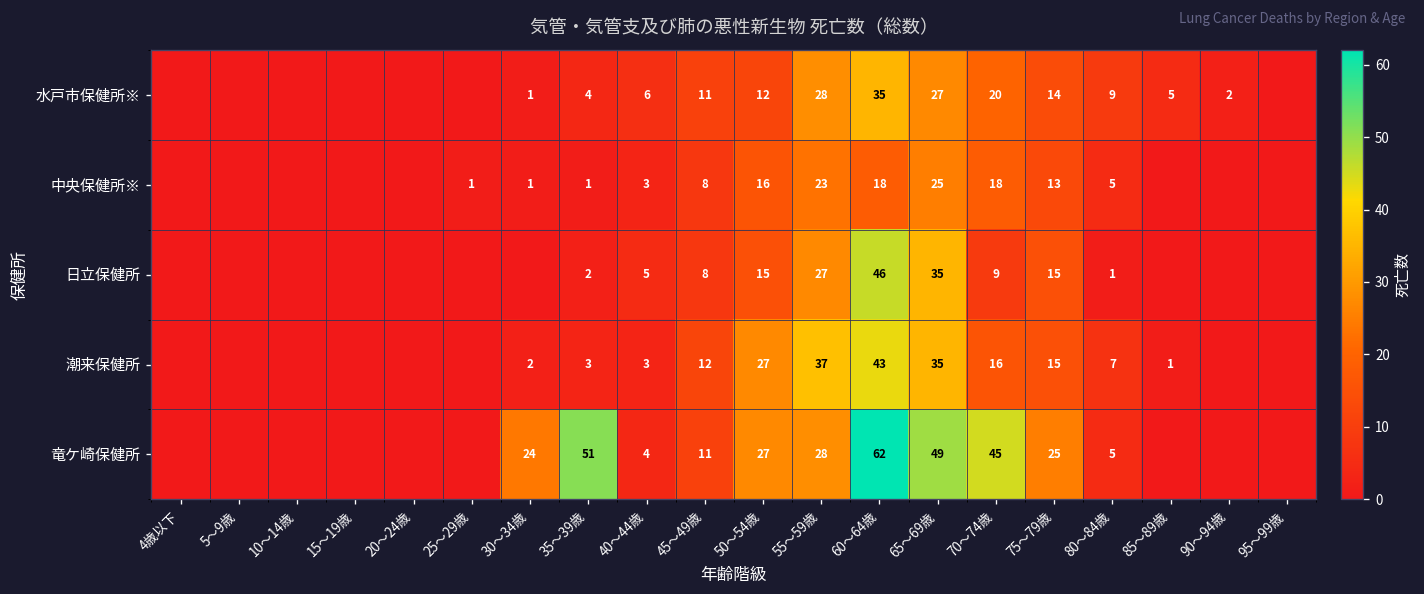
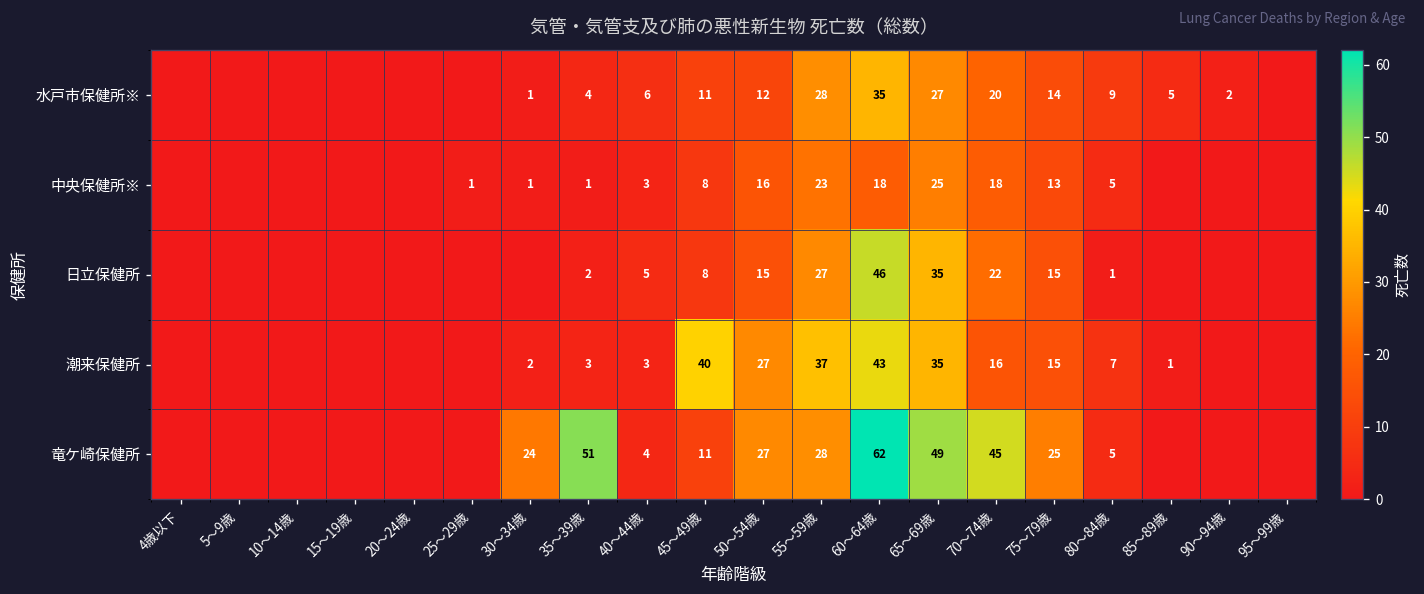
日立保健所, 70～74歳: 9 -> 22
潮来保健所, 45～49歳: 12 -> 40
